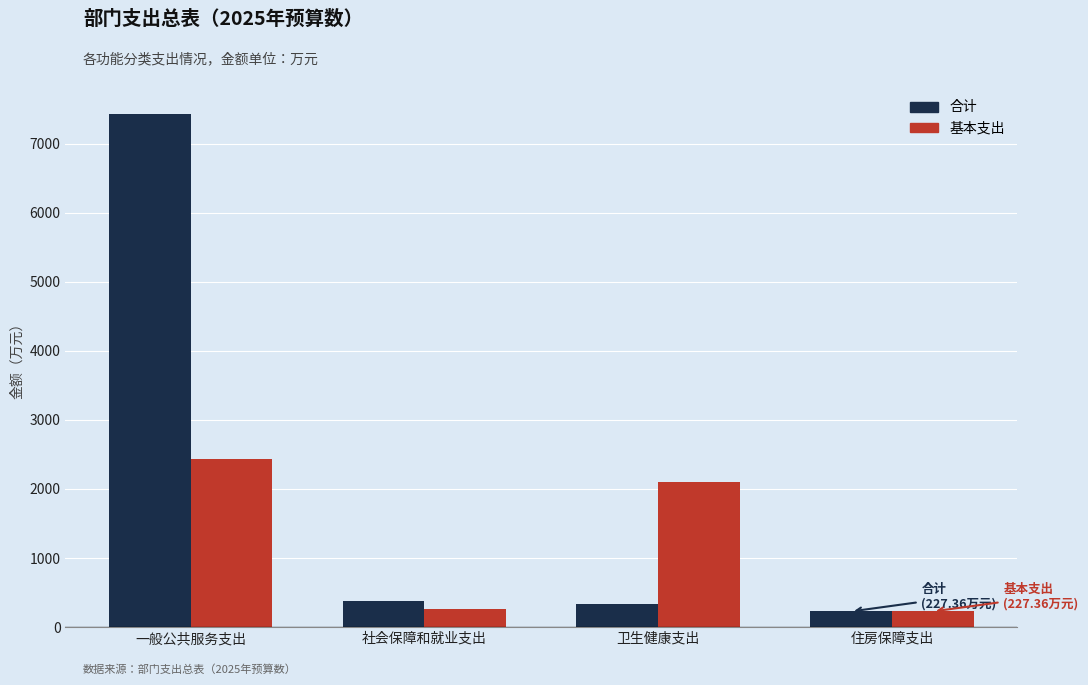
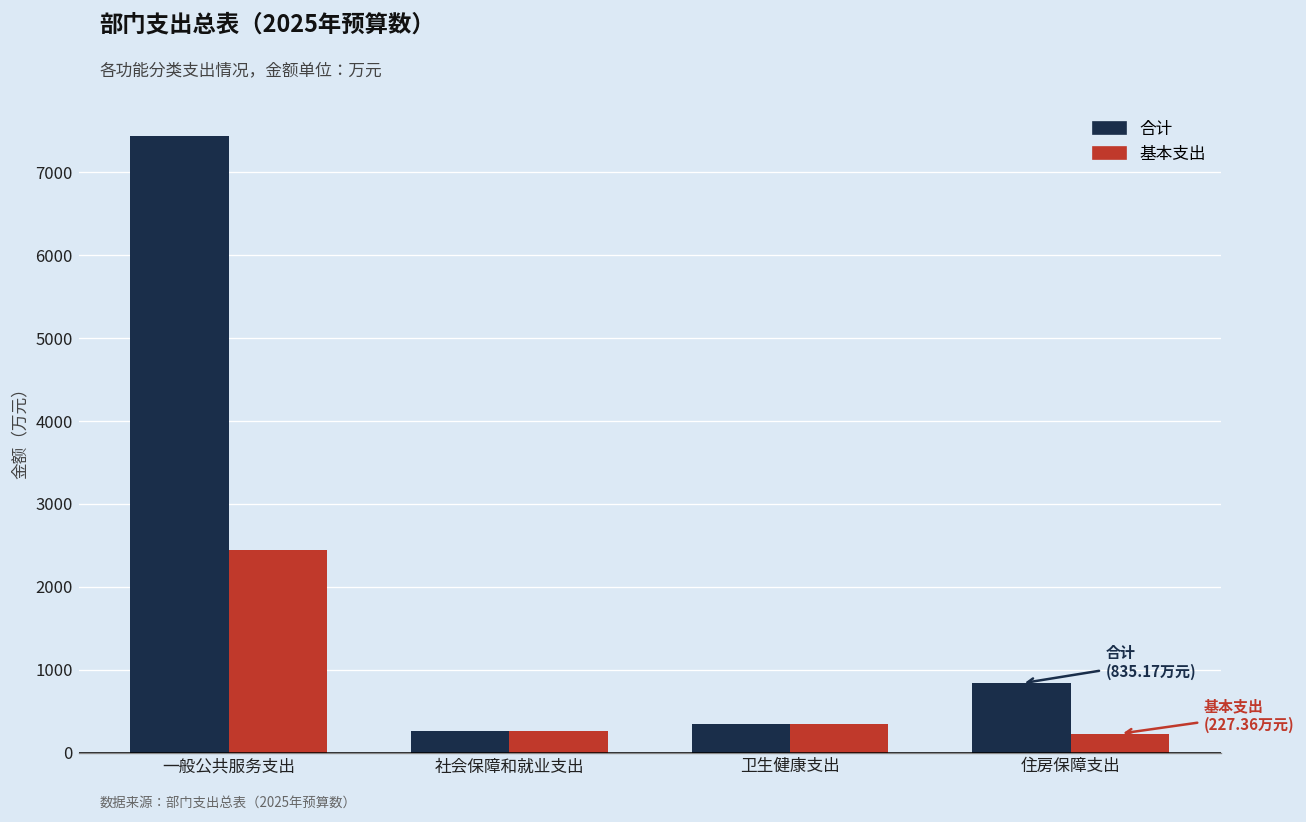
合计, 社会保障和就业支出: 400 -> 300
基本支出, 卫生健康支出: 2100 -> 300
合计, 住房保障支出: (227.36万元) -> (835.17万元)
